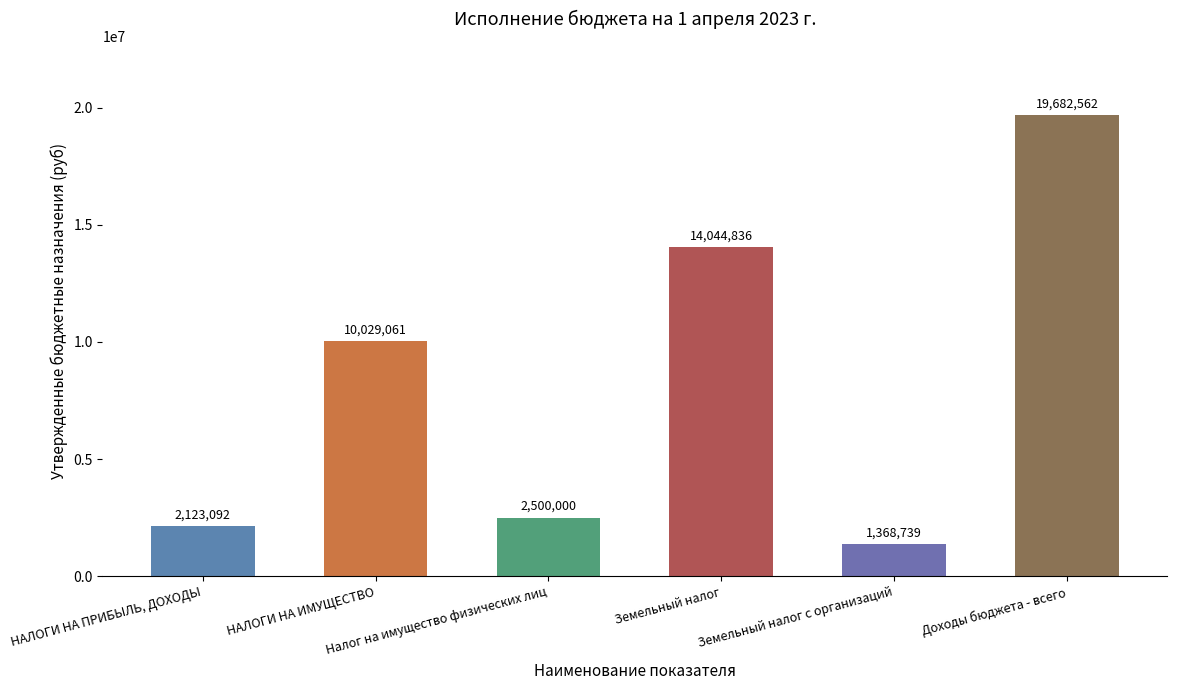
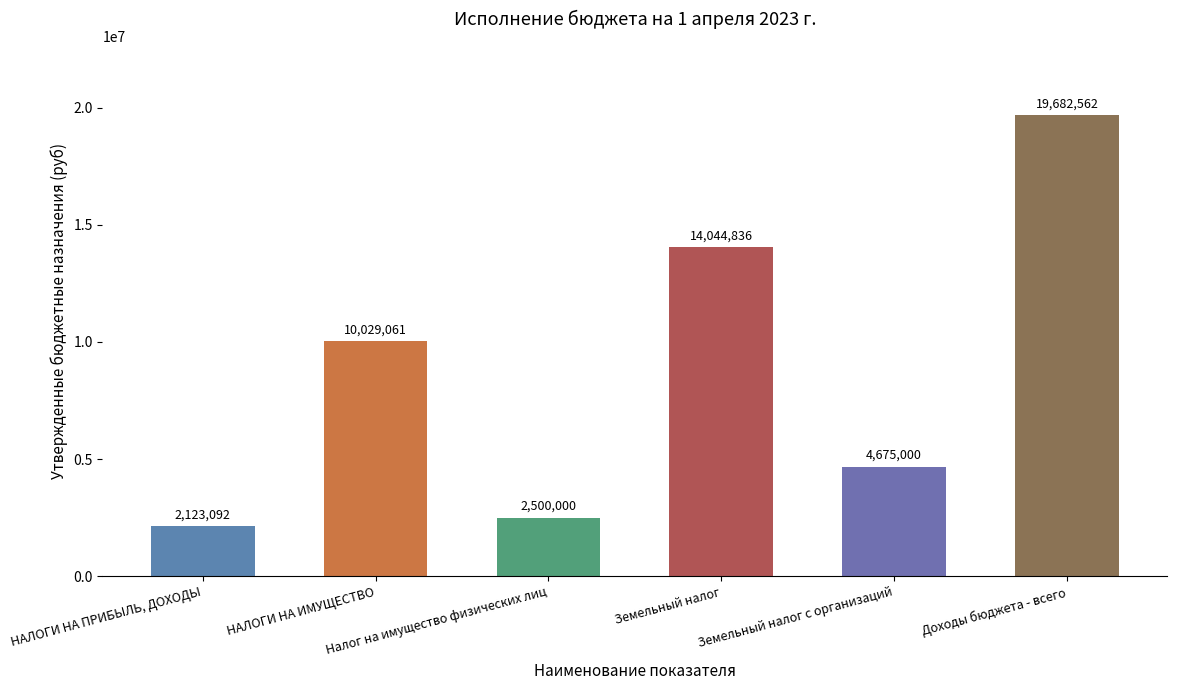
Земельный налог с организаций: 1,368,739 -> 4,675,000
